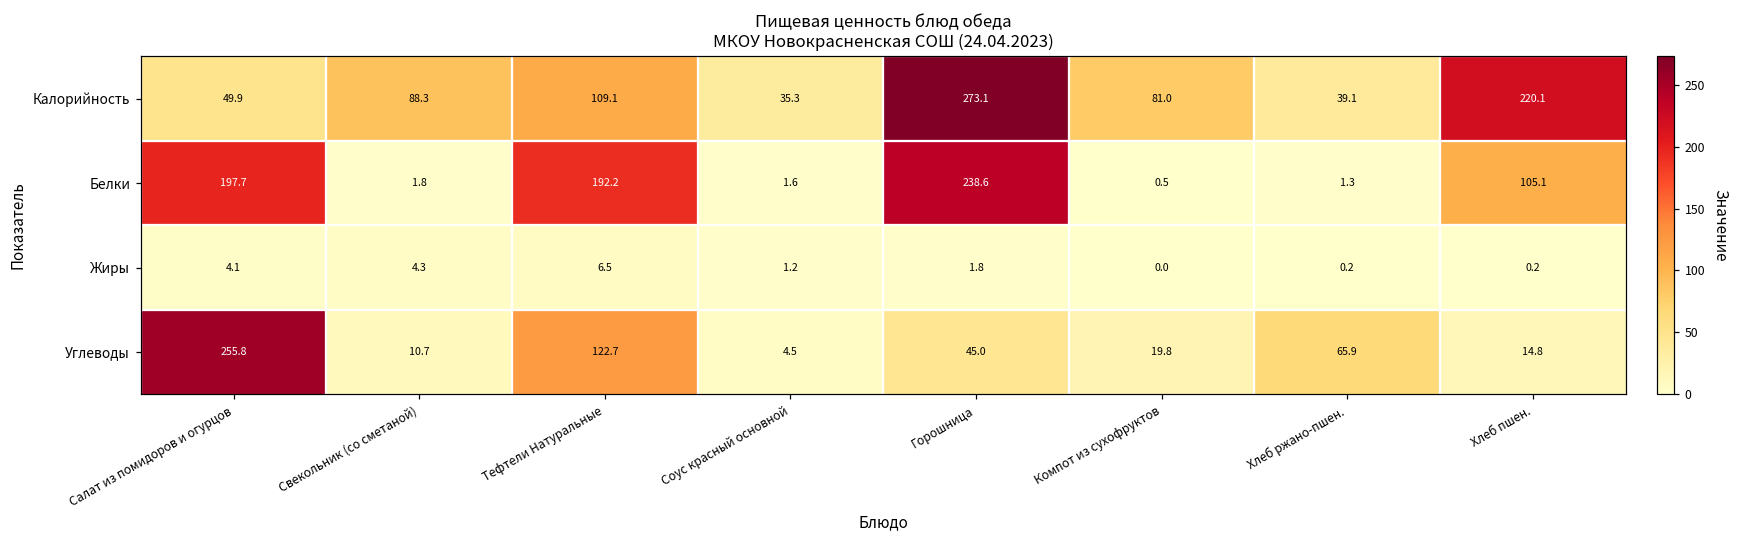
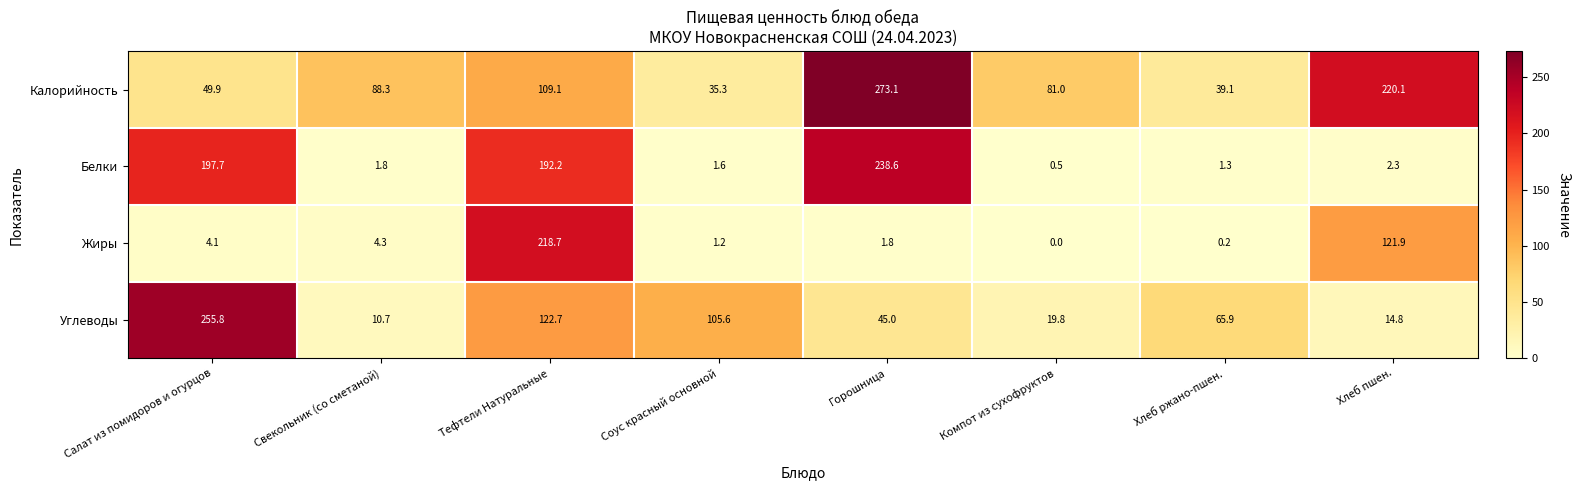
Белки, Хлеб пшен.: 105.1 -> 2.3
Жиры, Тефтели Натуральные: 6.5 -> 218.7
Жиры, Хлеб пшен.: 0.2 -> 121.9
Углеводы, Соус красный основной: 4.5 -> 105.6
